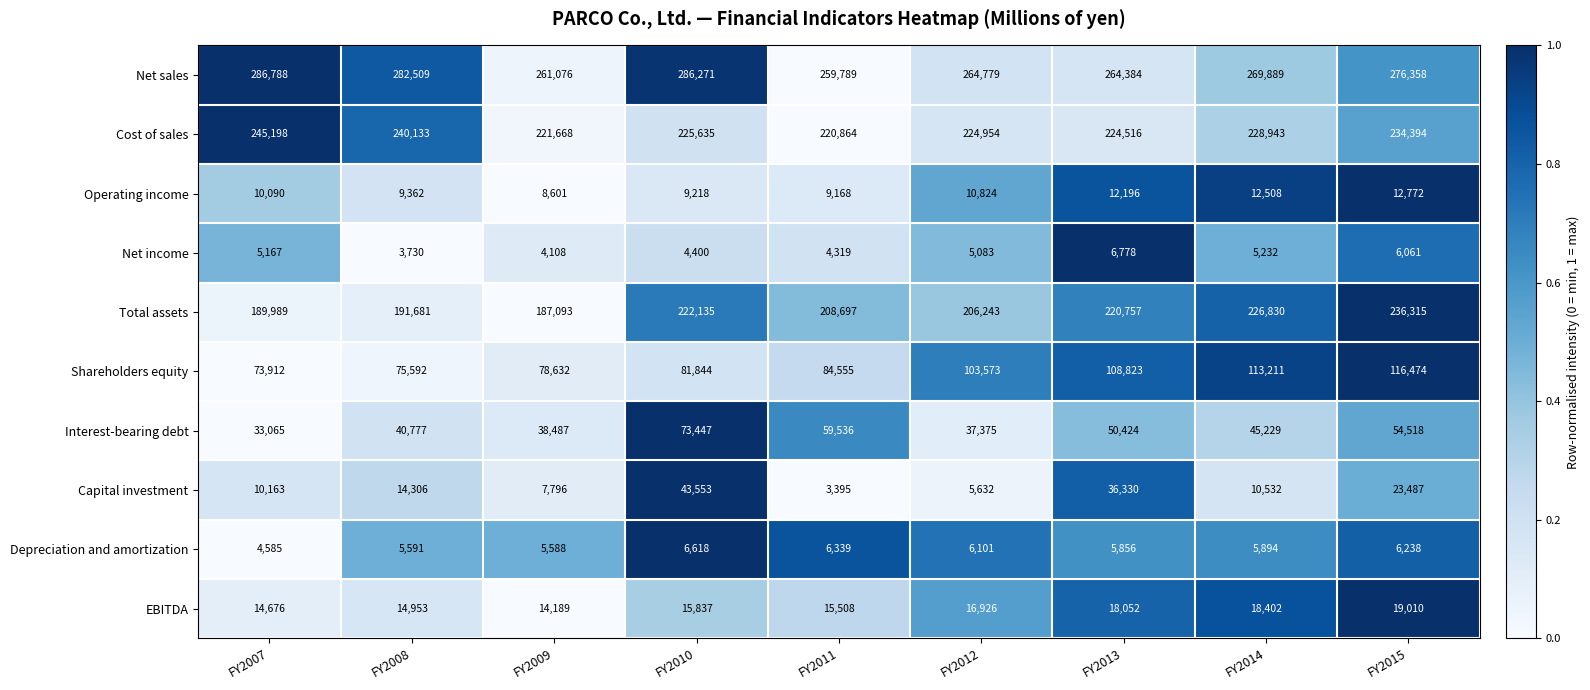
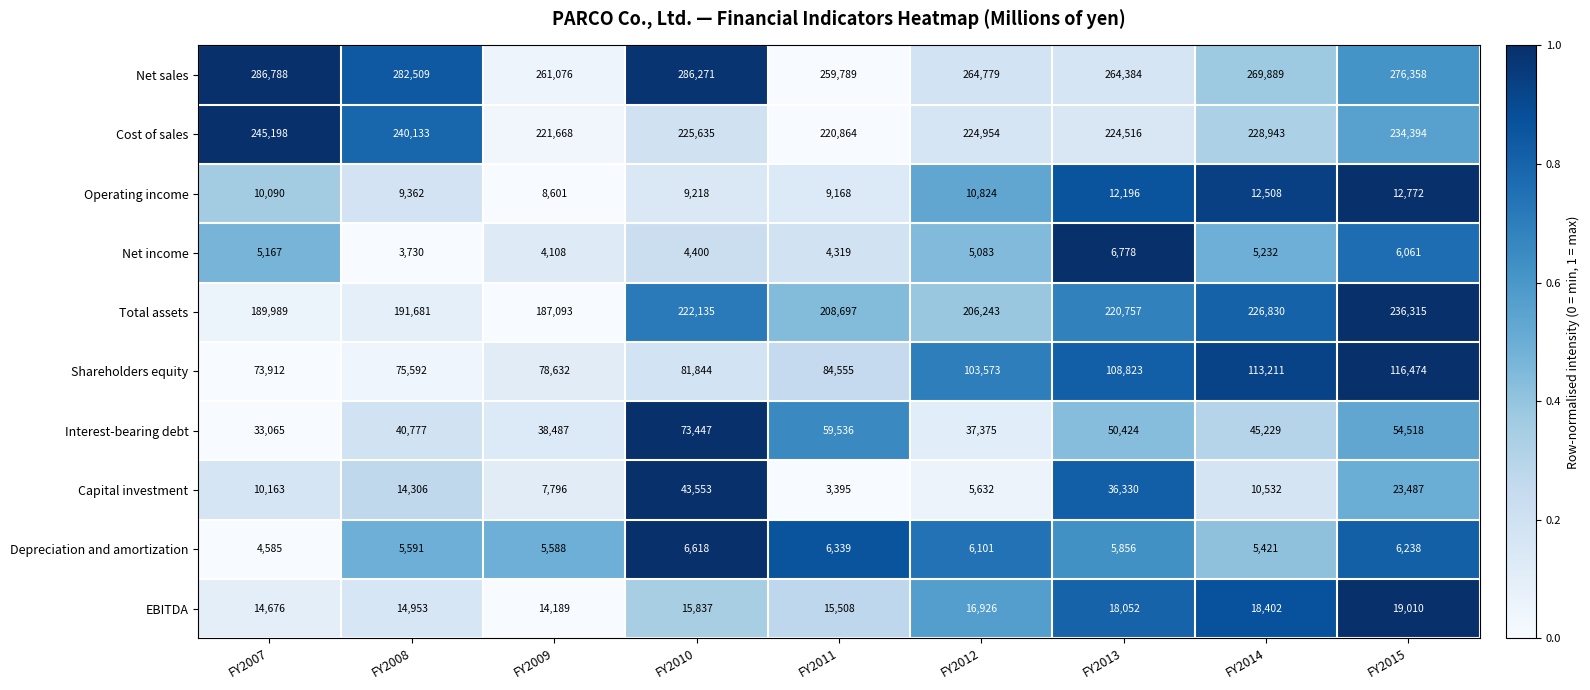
Depreciation and amortization, FY2014: 5,894 -> 5,421
